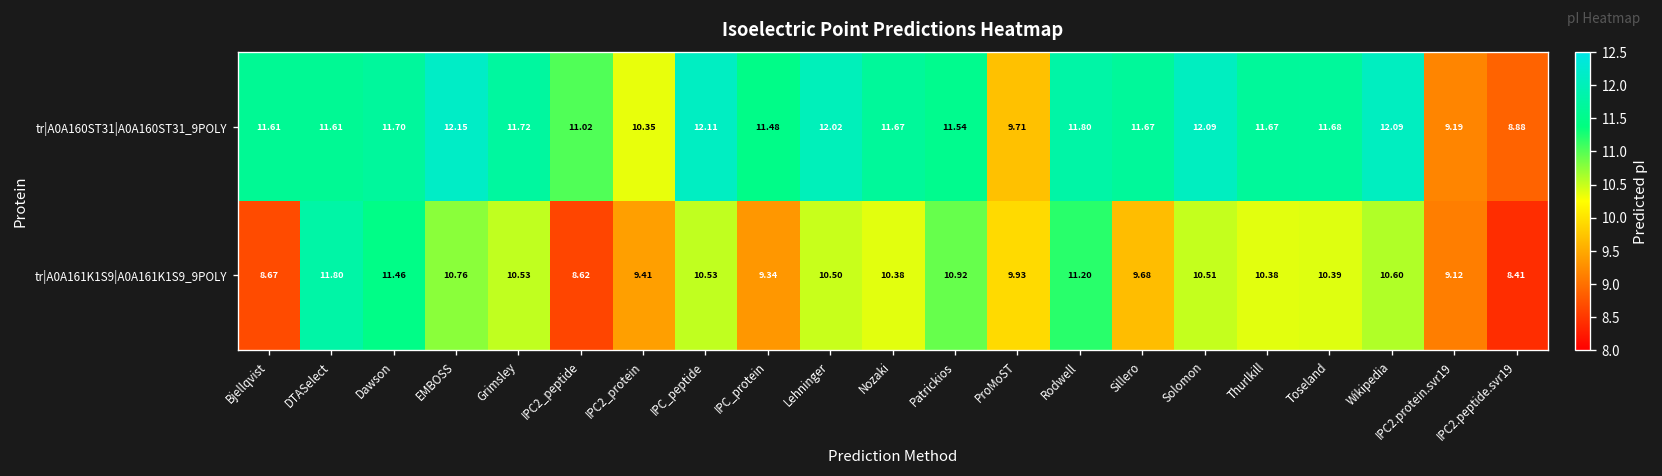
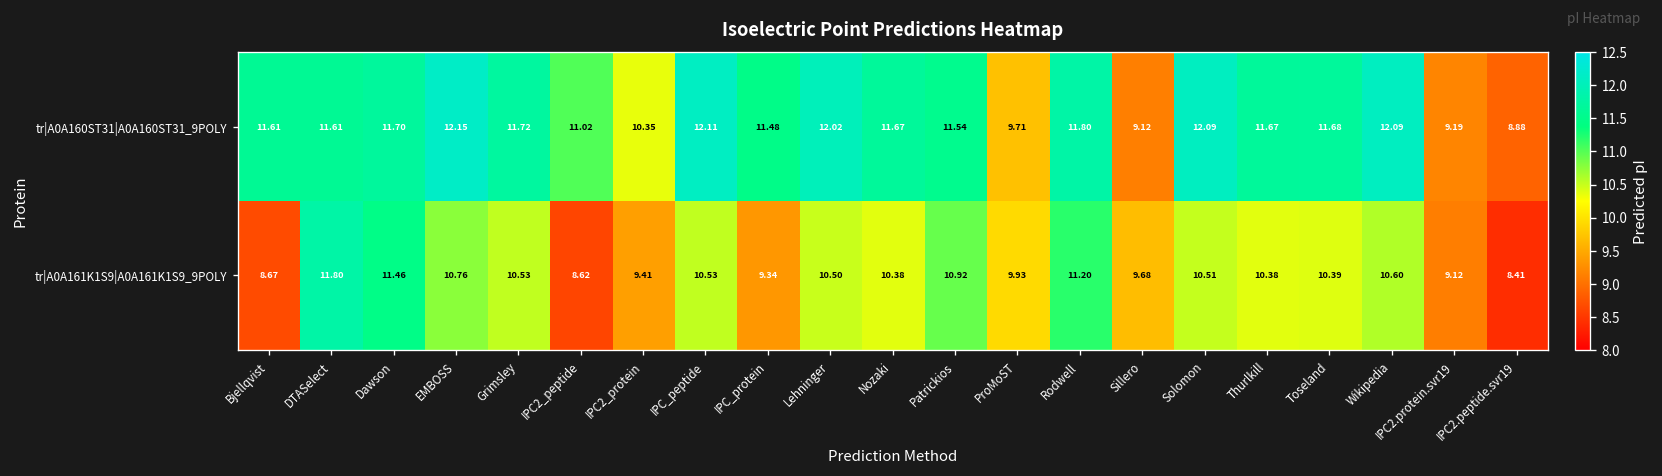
tr|A0A160ST31|A0A160ST31_9POLY, Sillero: 11.67 -> 9.12
